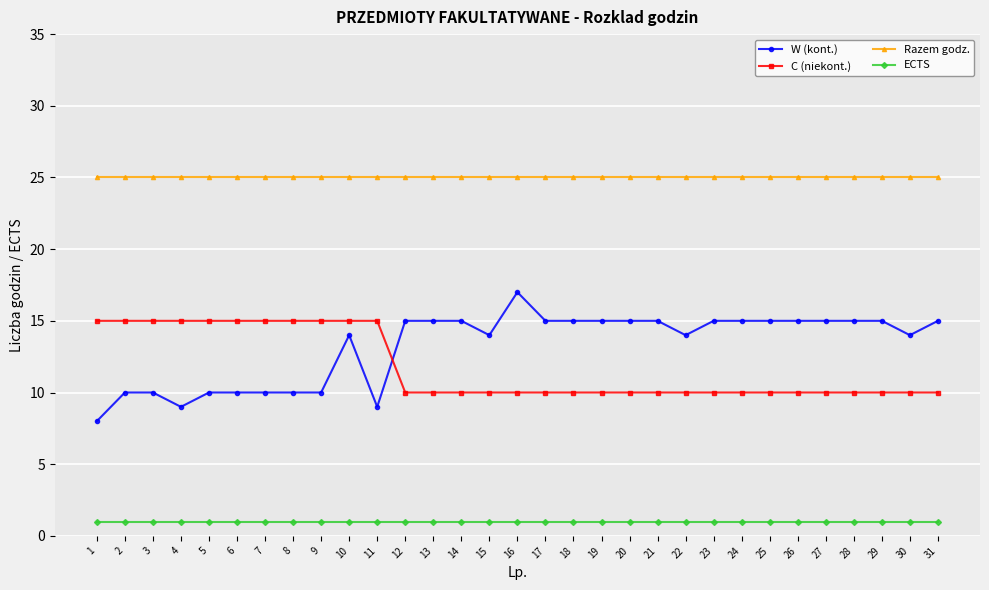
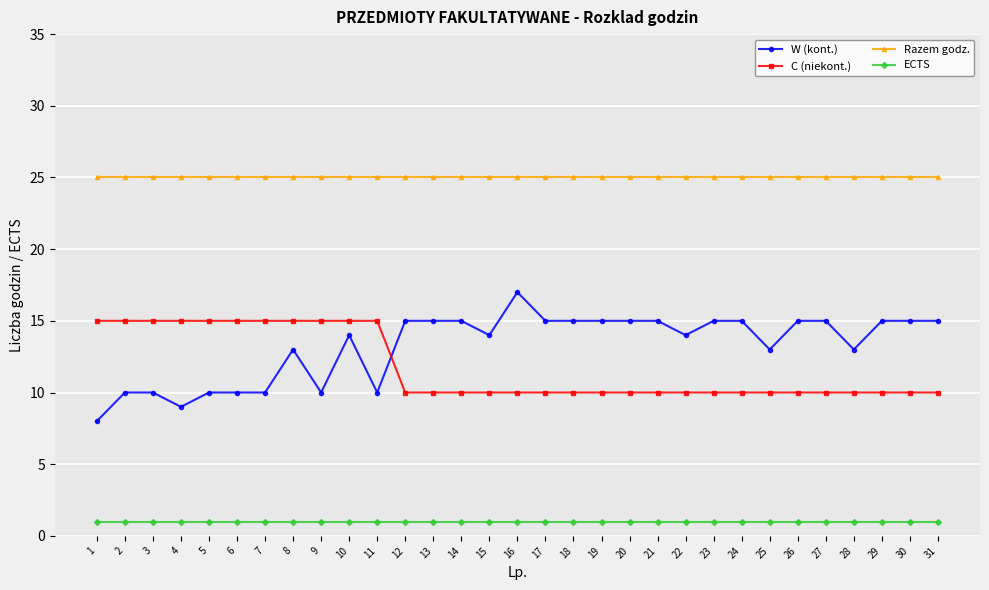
W (kont.), 8: 10 -> 13
W (kont.), 11: 9 -> 10
W (kont.), 25: 15 -> 13
W (kont.), 28: 15 -> 13
W (kont.), 30: 14 -> 15
